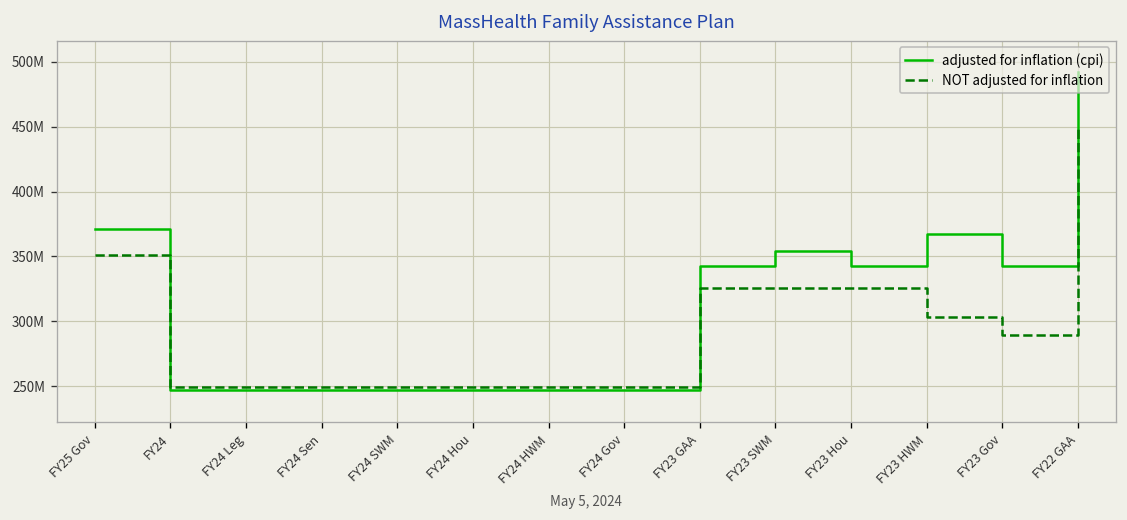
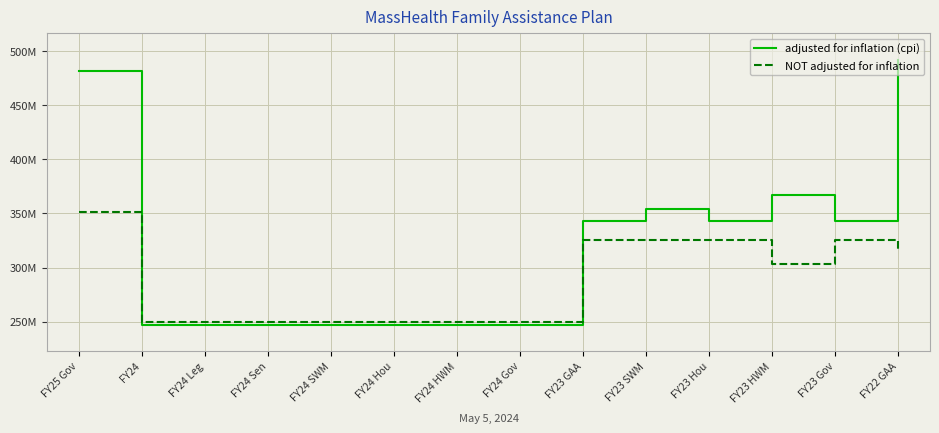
adjusted for inflation (cpi), FY25 Gov: 371000000 -> 481000000
NOT adjusted for inflation, FY23 Gov: 290000000 -> 326000000
NOT adjusted for inflation, FY22 GAA: 448000000 -> 315000000
